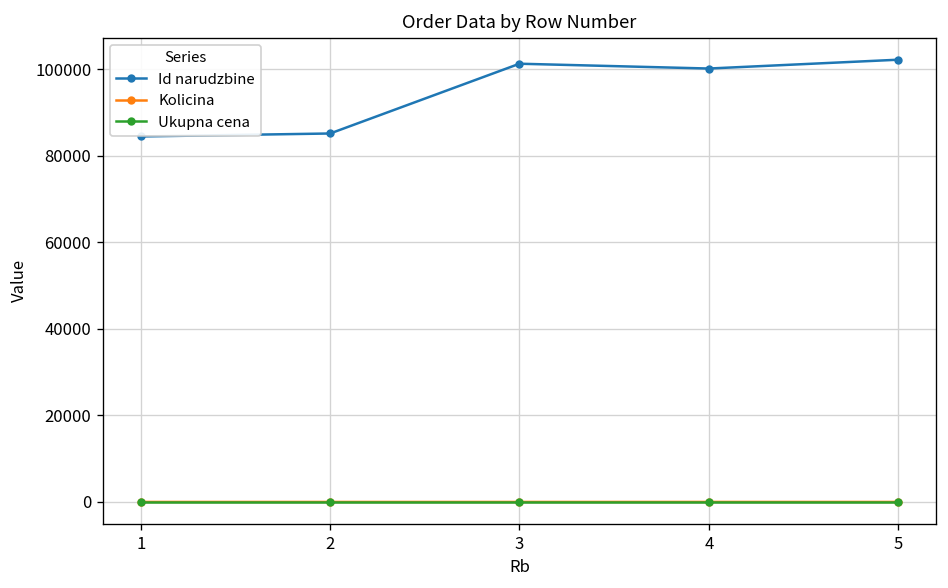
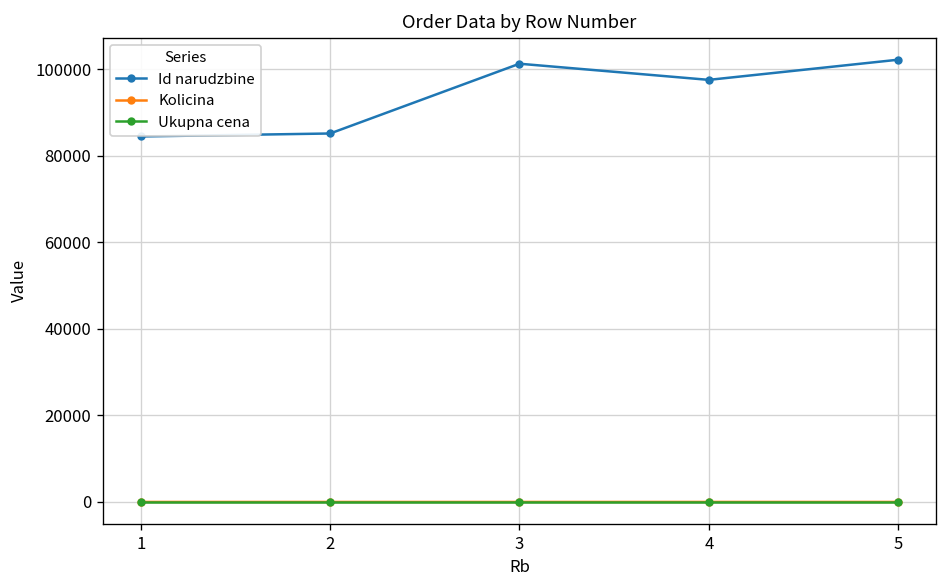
Id narudzbine, 4: 100000 -> 98000
